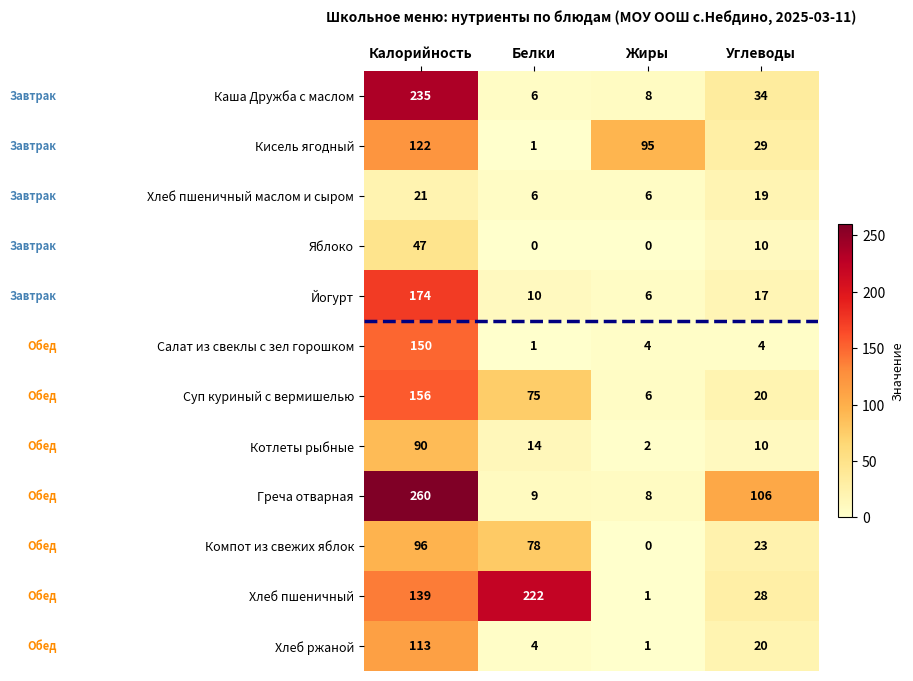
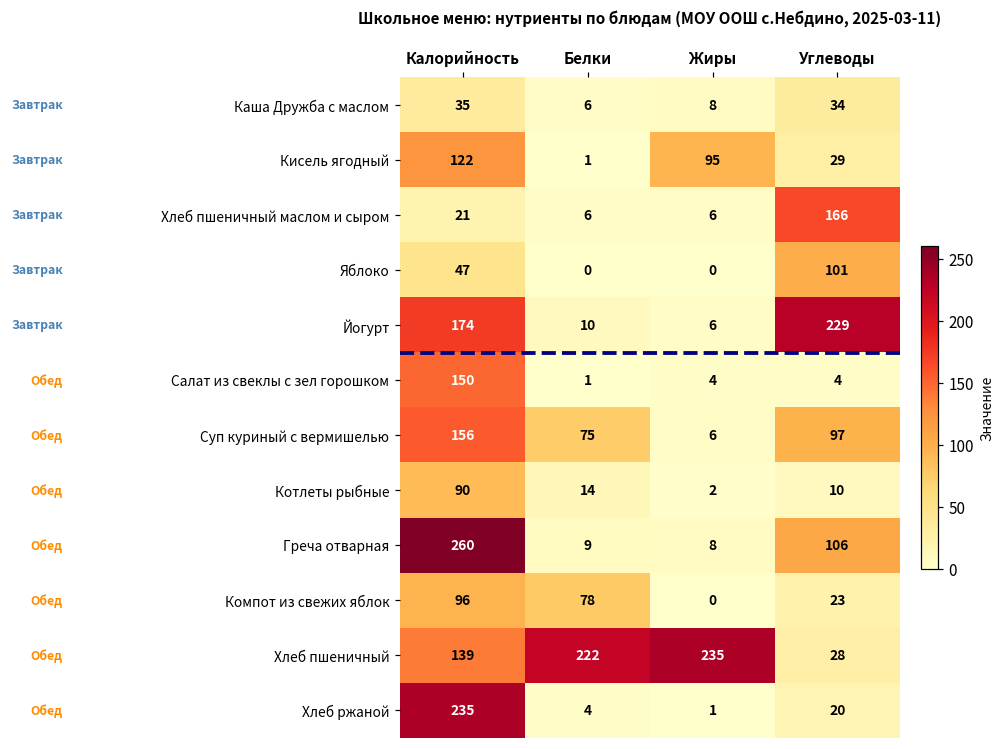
Каша Дружба с маслом, Калорийность: 235 -> 35
Хлеб пшеничный маслом и сыром, Углеводы: 19 -> 166
Яблоко, Углеводы: 10 -> 101
Йогурт, Углеводы: 17 -> 229
Суп куриный с вермишелью, Углеводы: 20 -> 97
Хлеб пшеничный, Жиры: 1 -> 235
Хлеб ржаной, Калорийность: 113 -> 235
